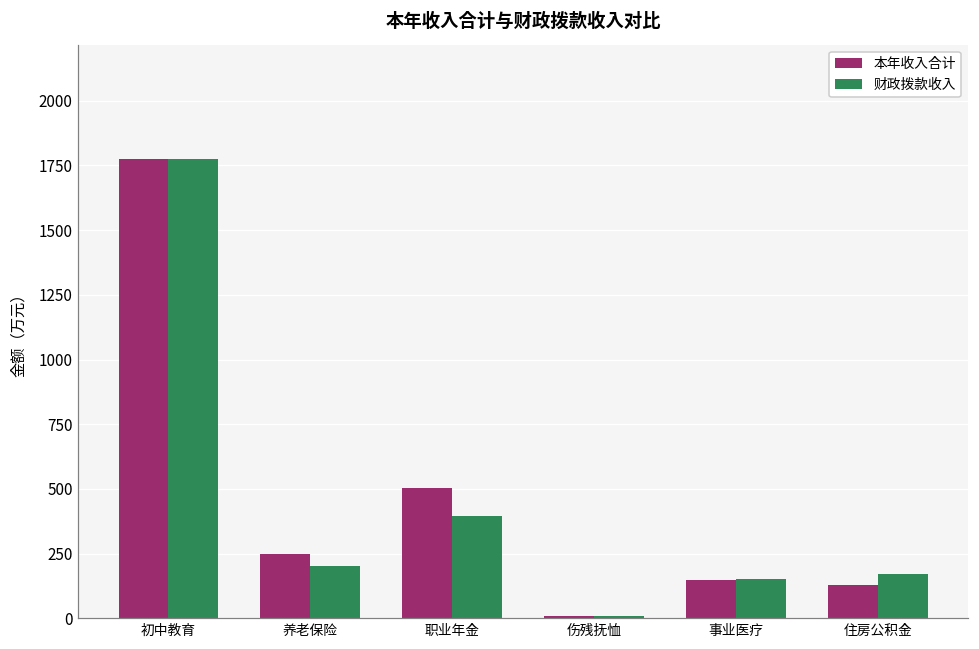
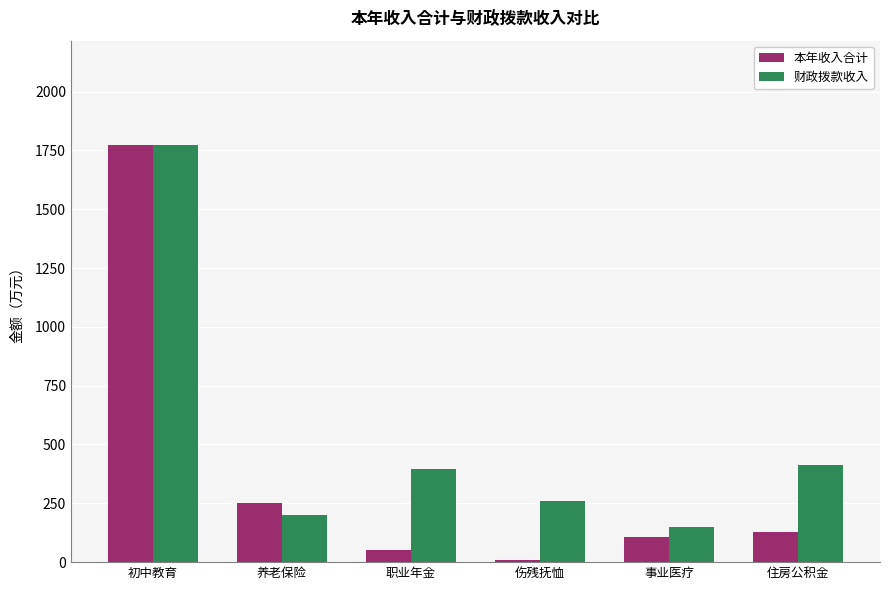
本年收入合计, 职业年金: 500 -> 50
财政拨款收入, 伤残抚恤: 10 -> 260
本年收入合计, 事业医疗: 150 -> 110
财政拨款收入, 住房公积金: 170 -> 410
